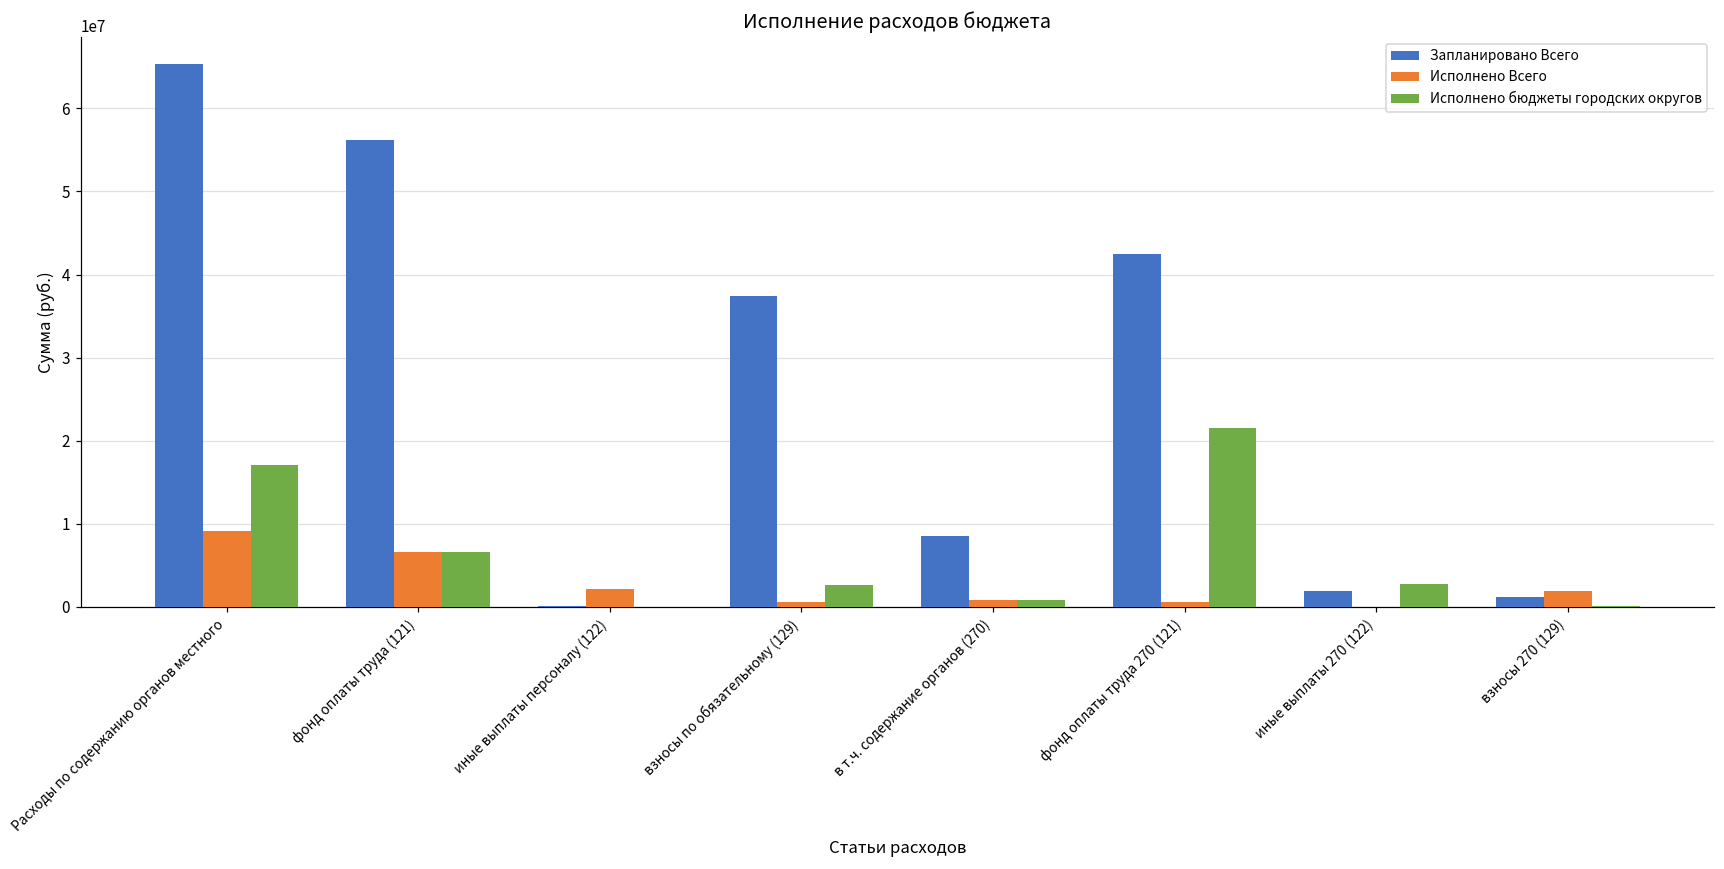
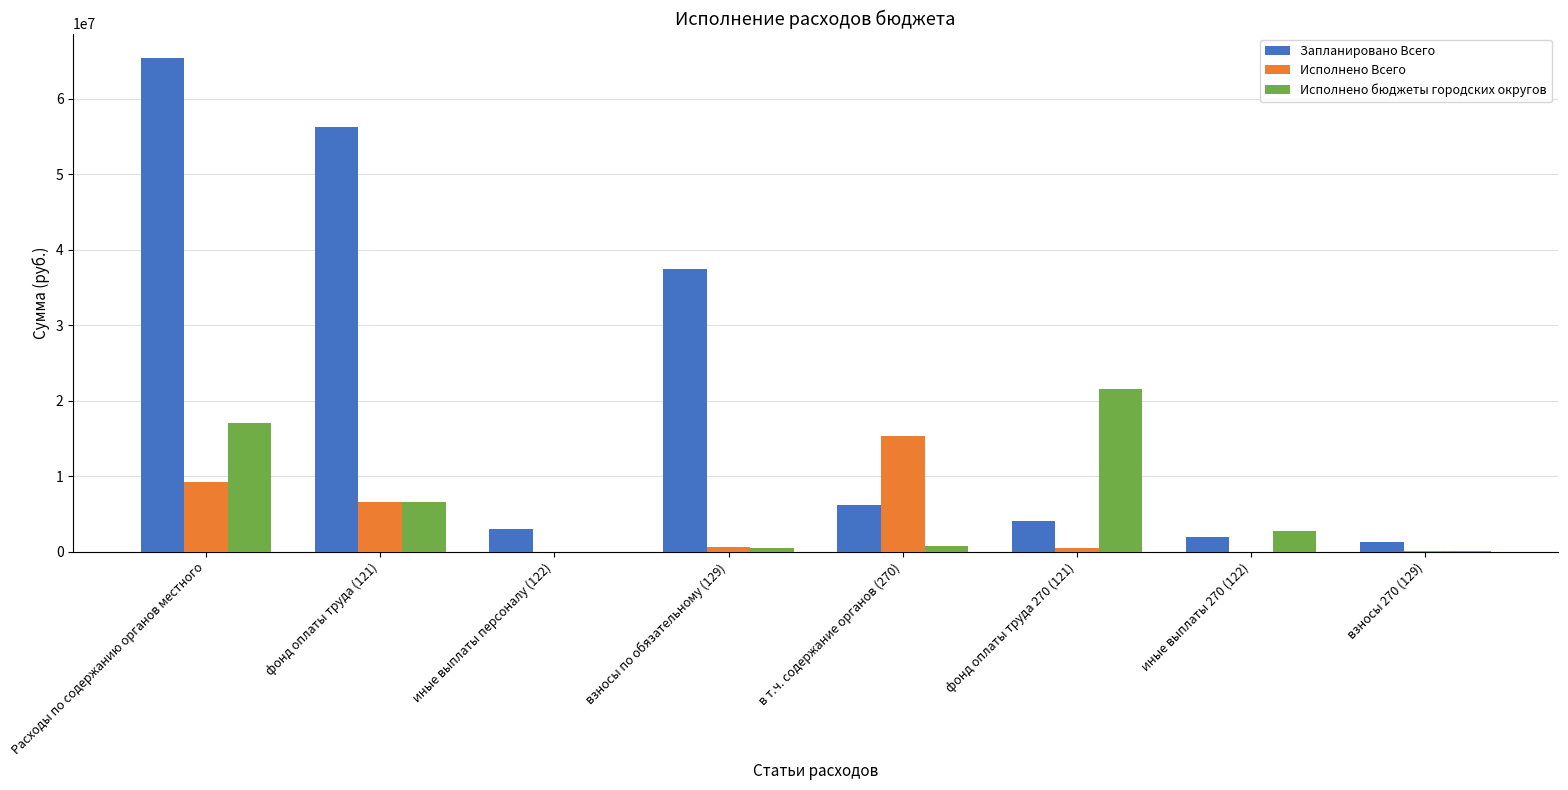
Запланировано Всего, иные выплаты персоналу (122): 0 -> 3000000
Исполнено Всего, иные выплаты персоналу (122): 2000000 -> 0
Исполнено бюджеты городских округов, взносы по обязательному (129): 3000000 -> 1000000
Запланировано Всего, в т.ч. содержание органов (270): 9000000 -> 6000000
Исполнено Всего, в т.ч. содержание органов (270): 1000000 -> 15000000
Запланировано Всего, фонд оплаты труда 270 (121): 42000000 -> 4000000
Исполнено Всего, взносы 270 (129): 2000000 -> 0
